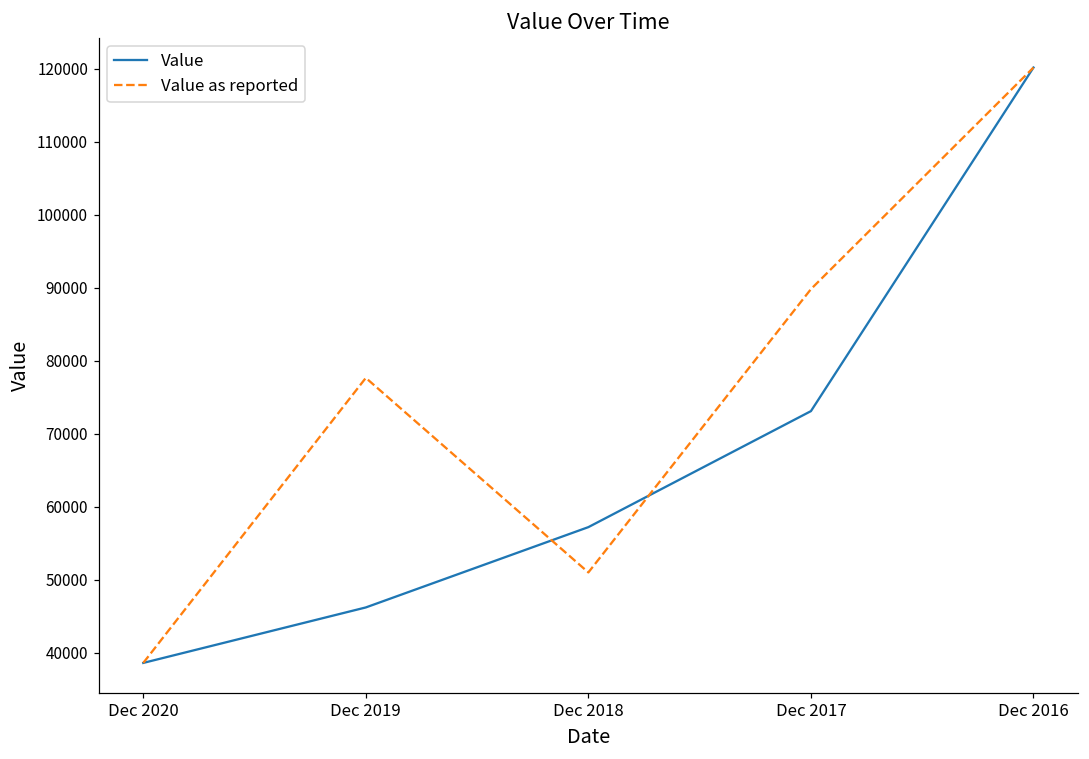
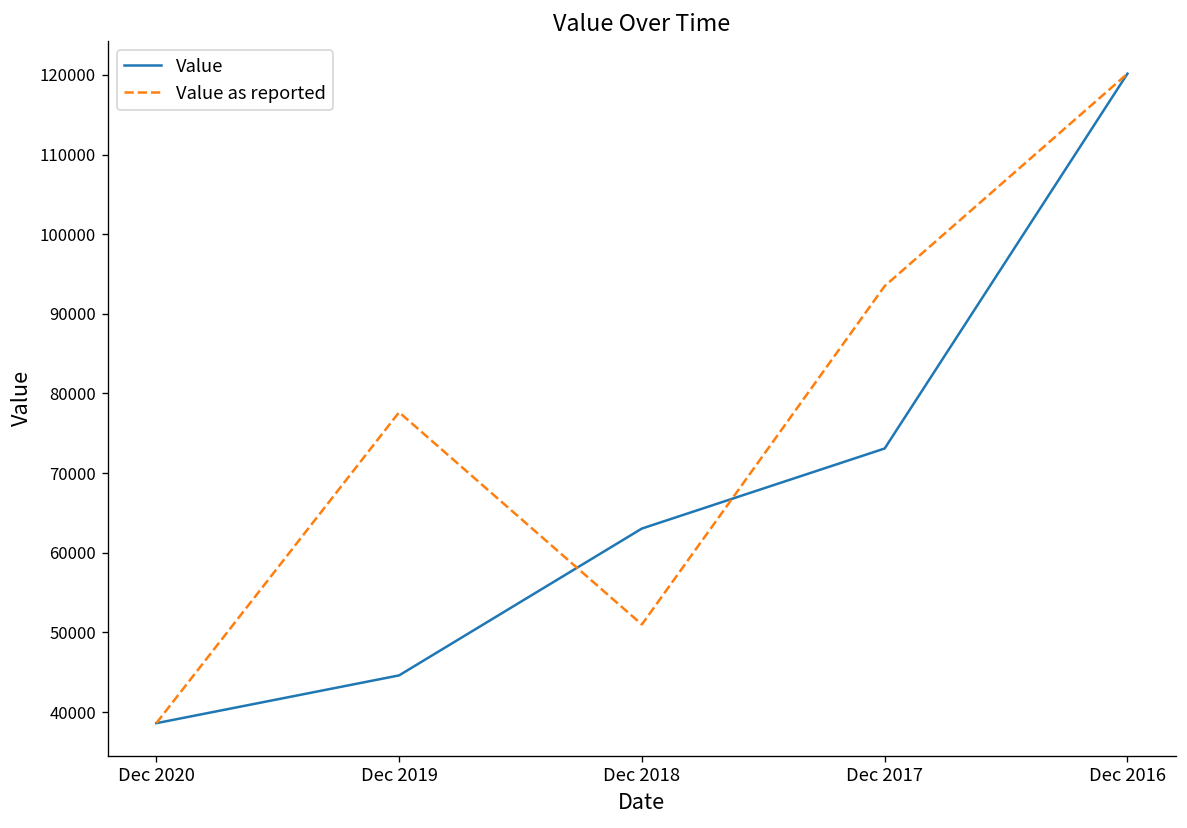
Value, Dec 2019: 46000 -> 45000
Value, Dec 2018: 57000 -> 63000
Value as reported, Dec 2017: 90000 -> 93000
